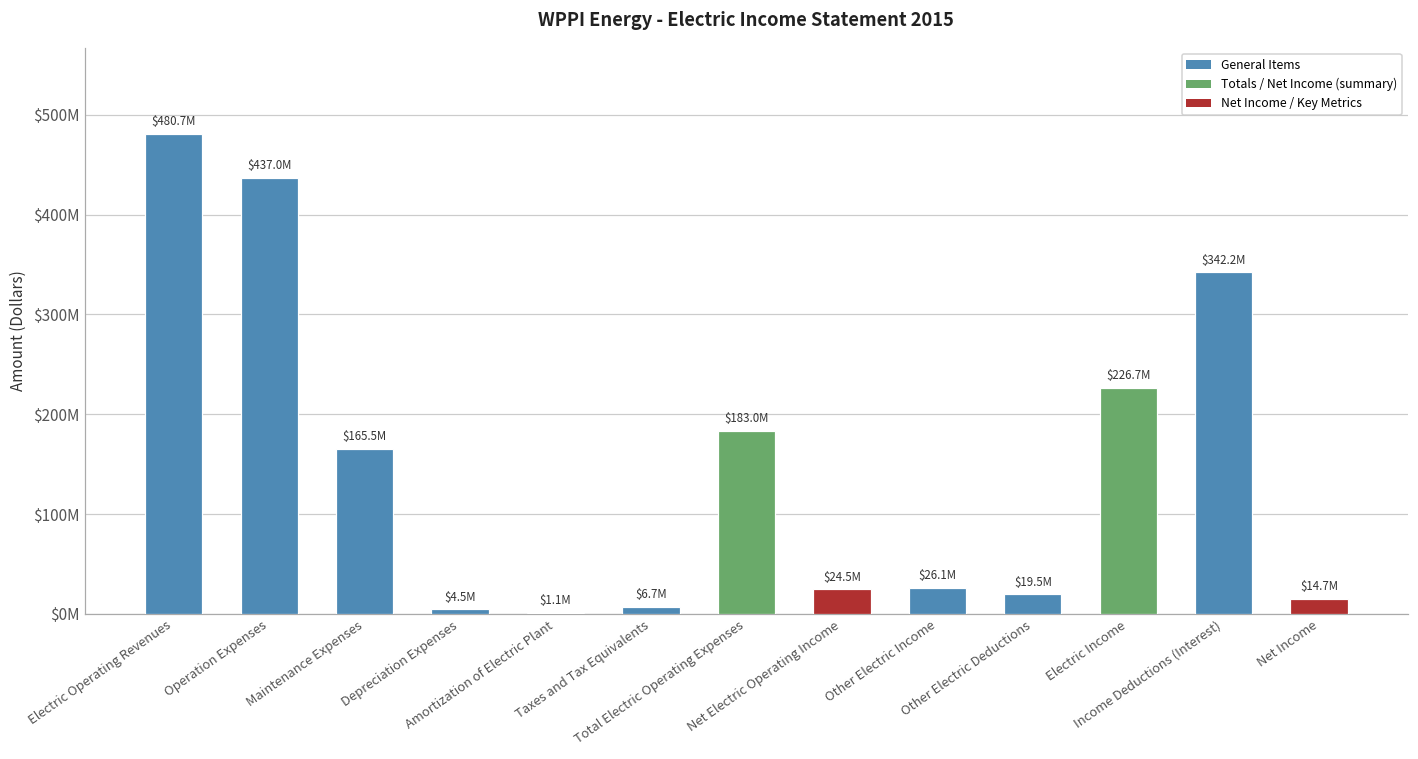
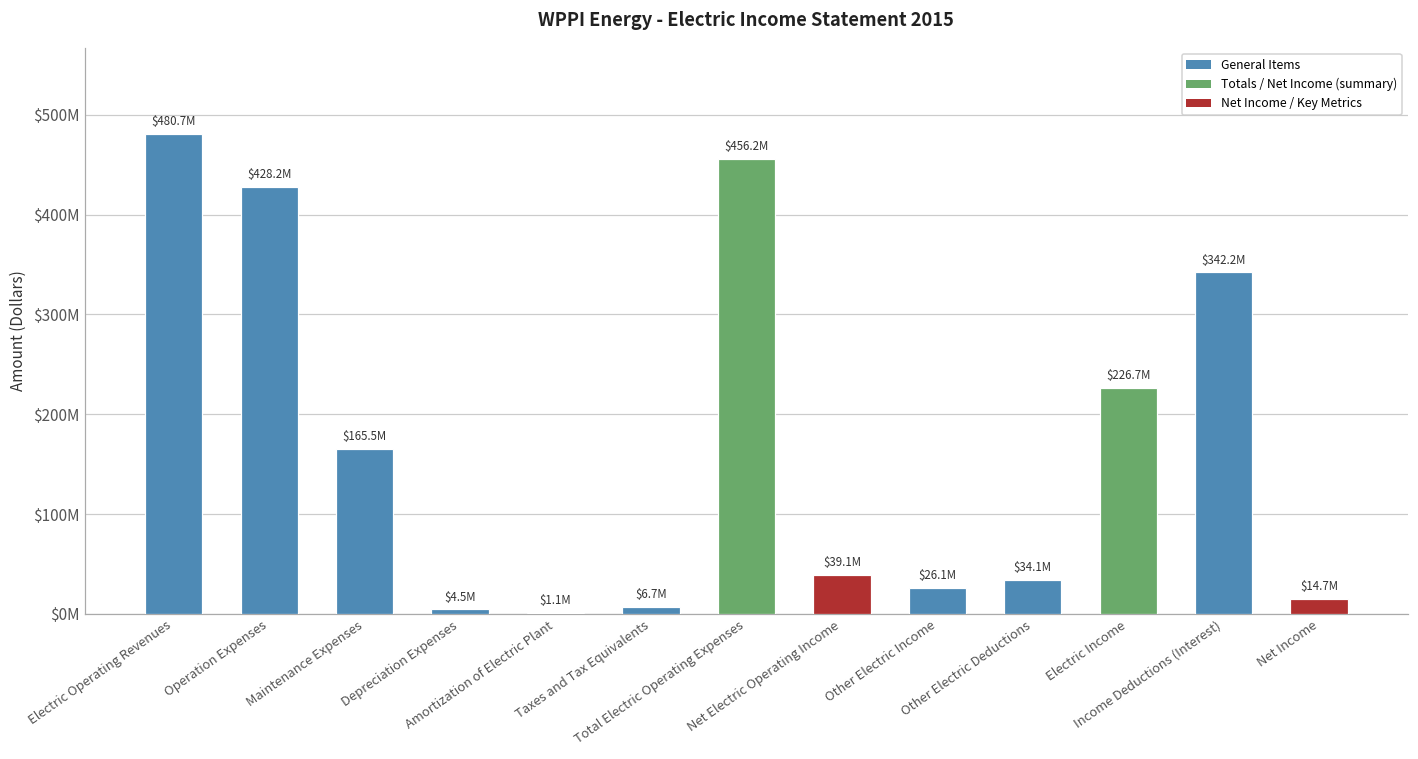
Operation Expenses: $437.0M -> $428.2M
Total Electric Operating Expenses: $183.0M -> $456.2M
Net Electric Operating Income: $24.5M -> $39.1M
Other Electric Deductions: $19.5M -> $34.1M
